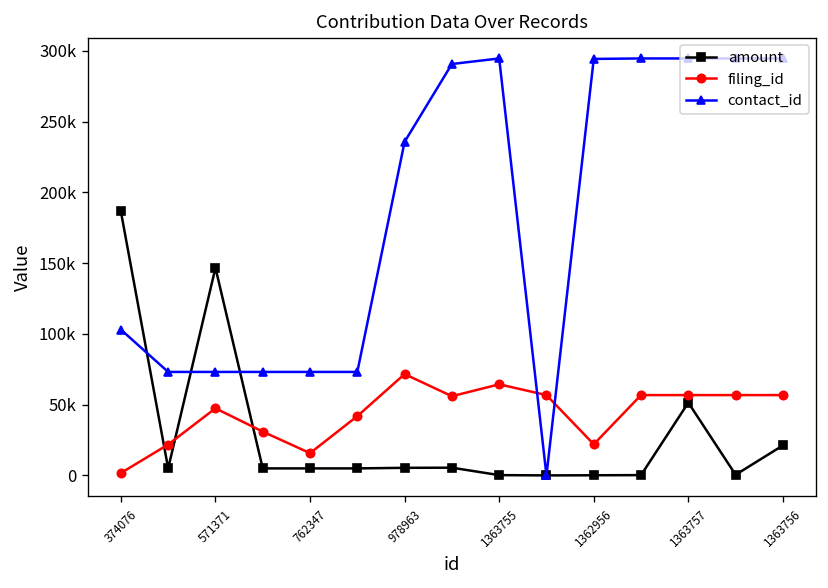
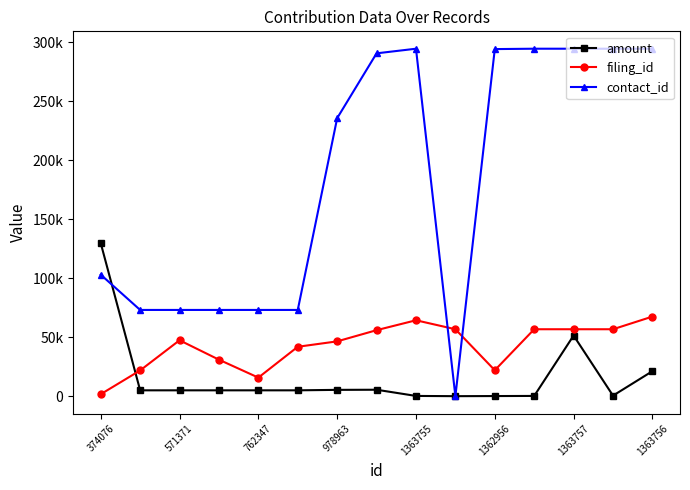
amount, 374076: 187000 -> 130000
amount, 571371: 147000 -> 5000
filing_id, 978963: 72000 -> 47000
filing_id, 1363756: 57000 -> 68000
